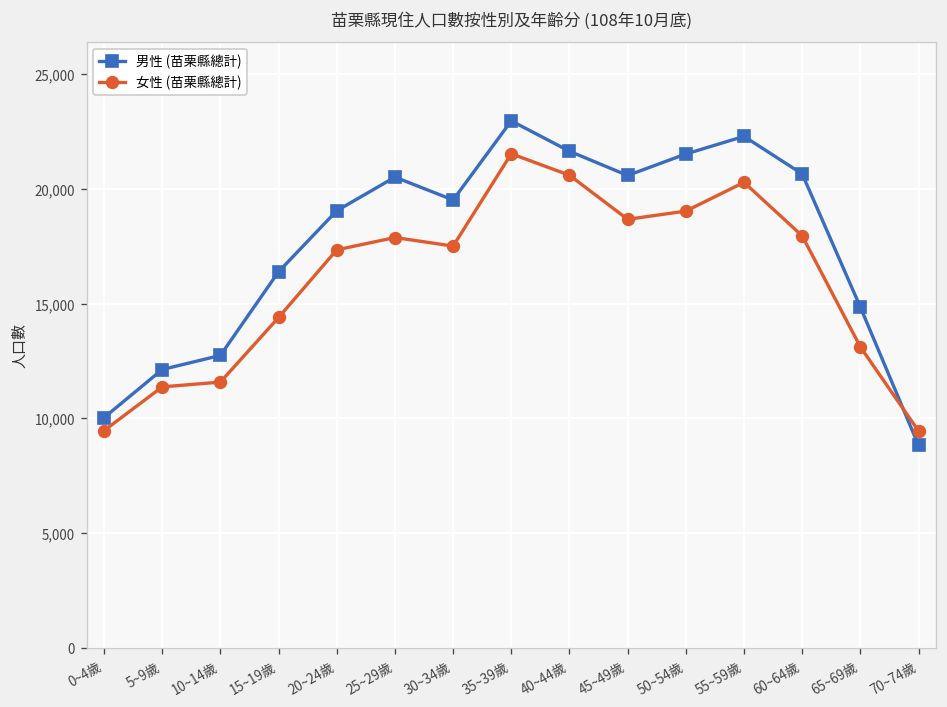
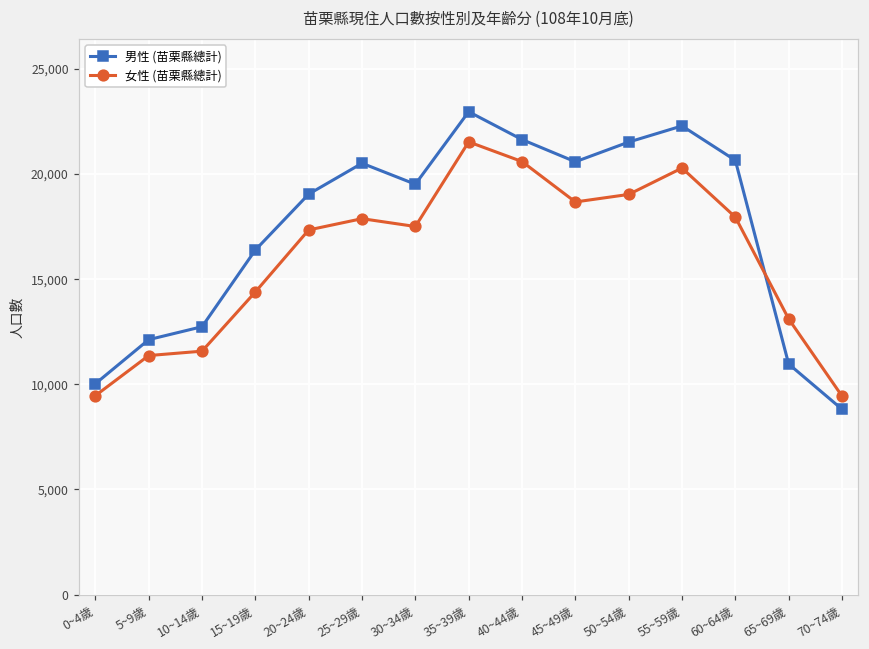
男性 (苗栗縣總計), 65~69歲: 14,800 -> 11,000
